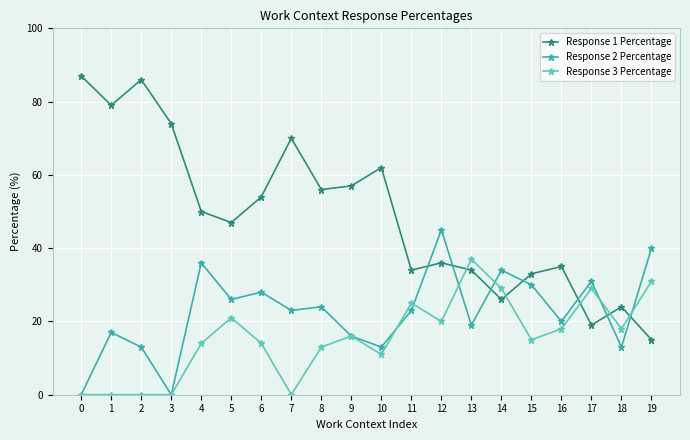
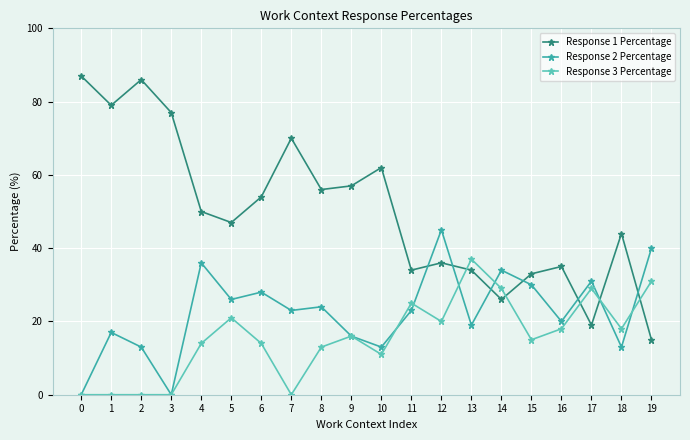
Response 1 Percentage, 3: 74 -> 77
Response 1 Percentage, 18: 24 -> 44
